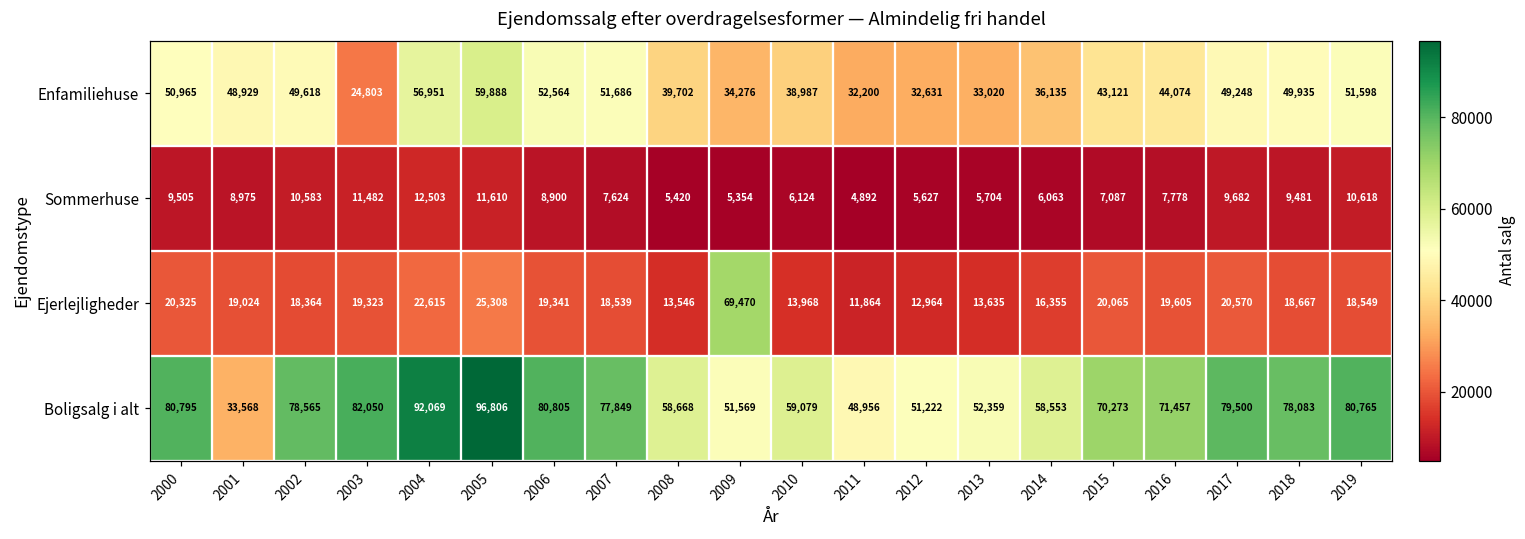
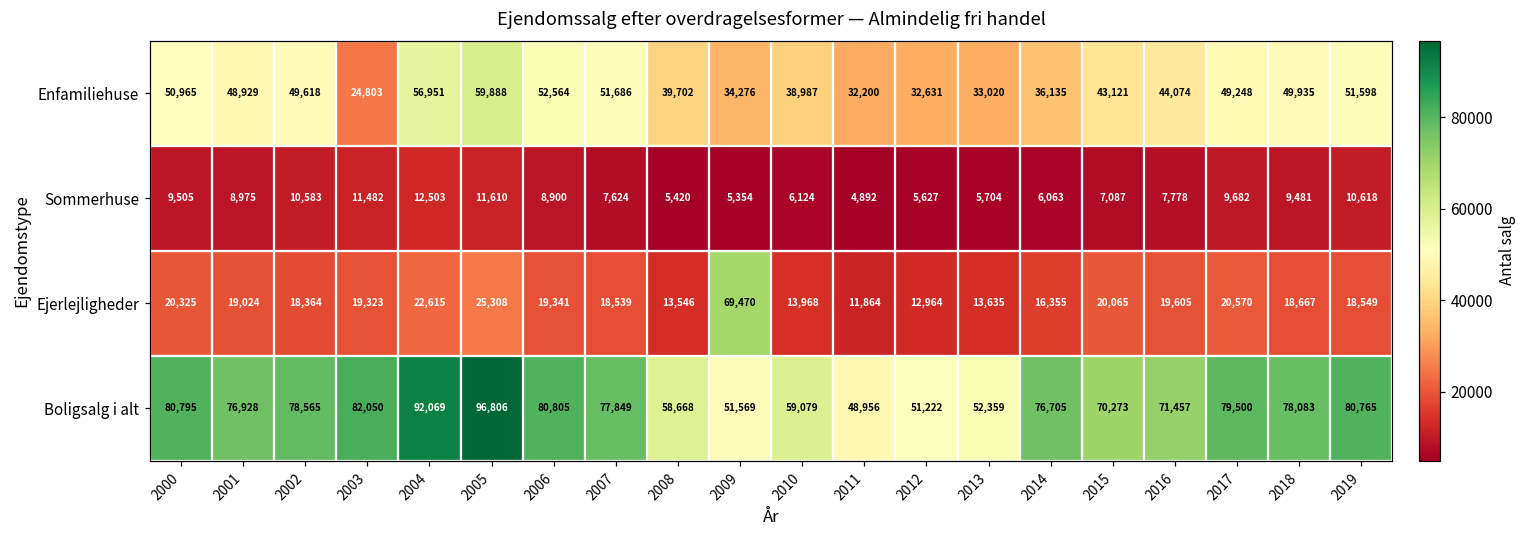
Boligsalg i alt, 2001: 33,568 -> 76,928
Boligsalg i alt, 2014: 58,553 -> 76,705
